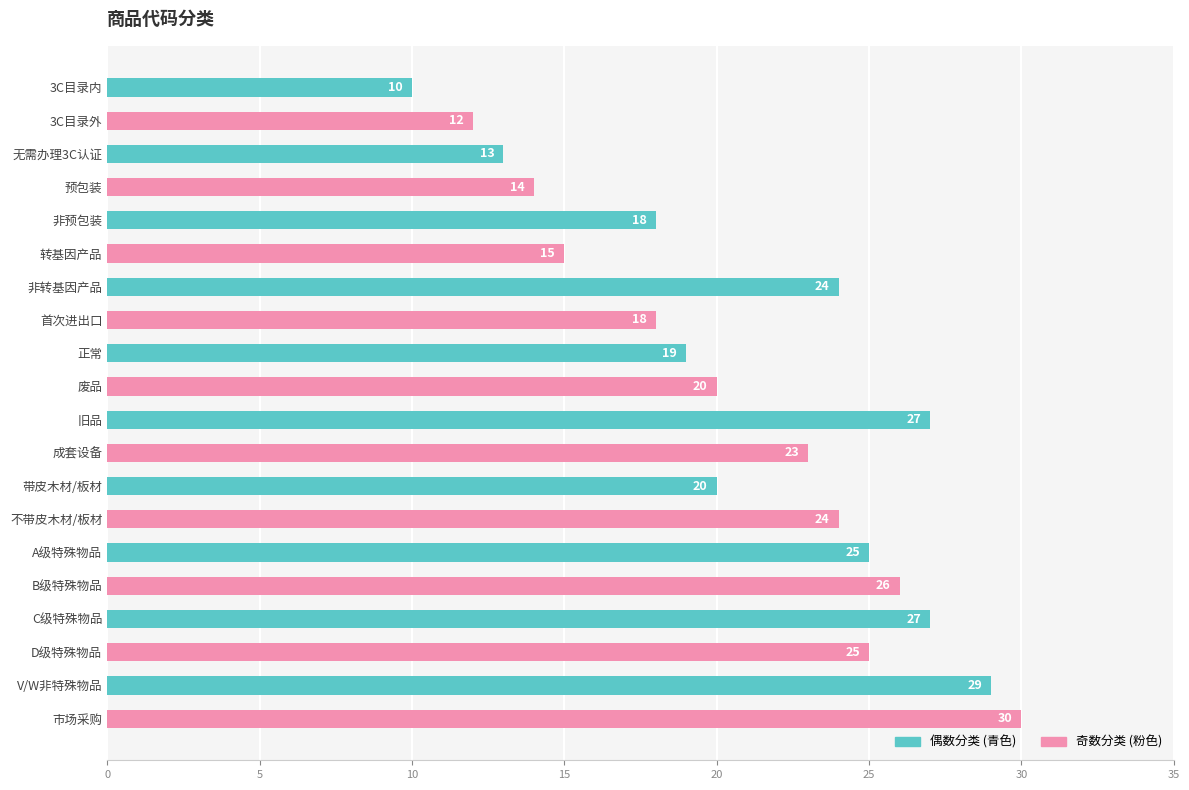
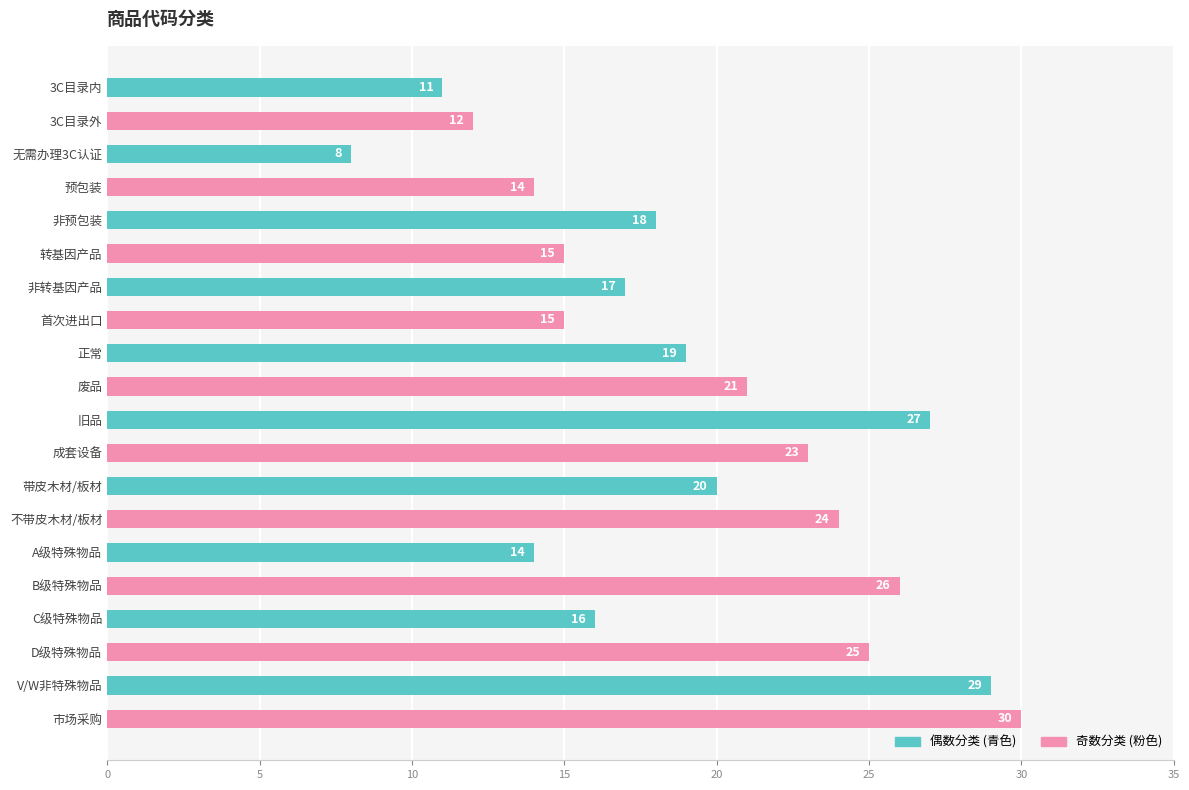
3C目录内: 10 -> 11
无需办理3C认证: 13 -> 8
非转基因产品: 24 -> 17
首次进出口: 18 -> 15
废品: 20 -> 21
A级特殊物品: 25 -> 14
C级特殊物品: 27 -> 16
